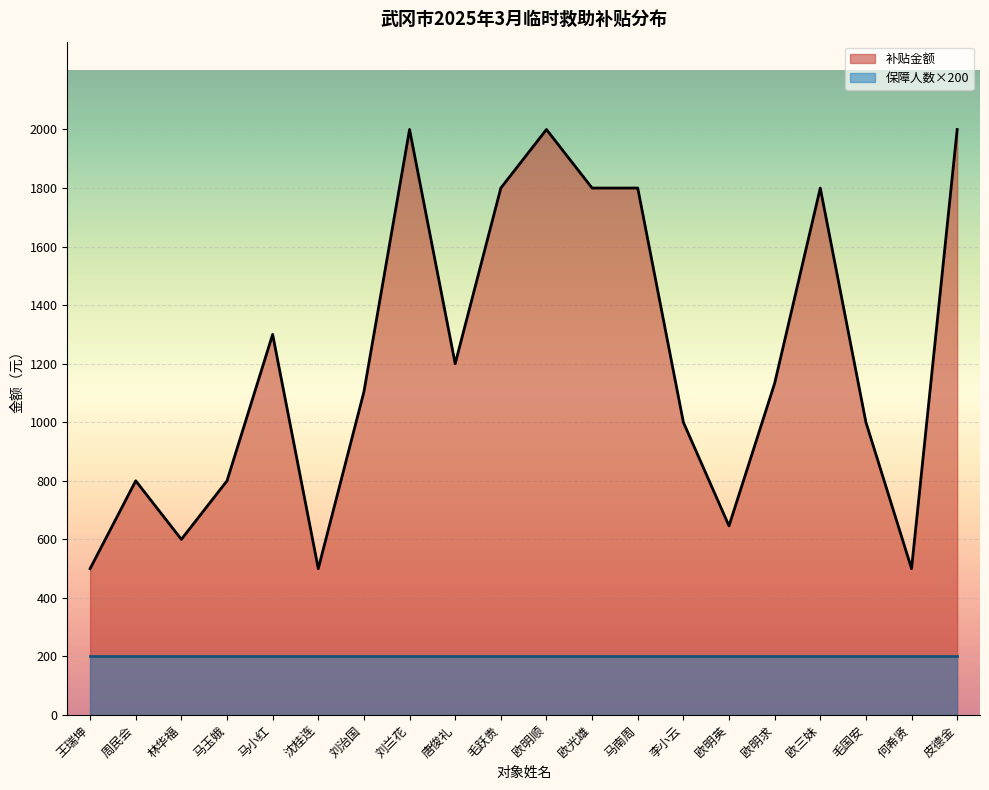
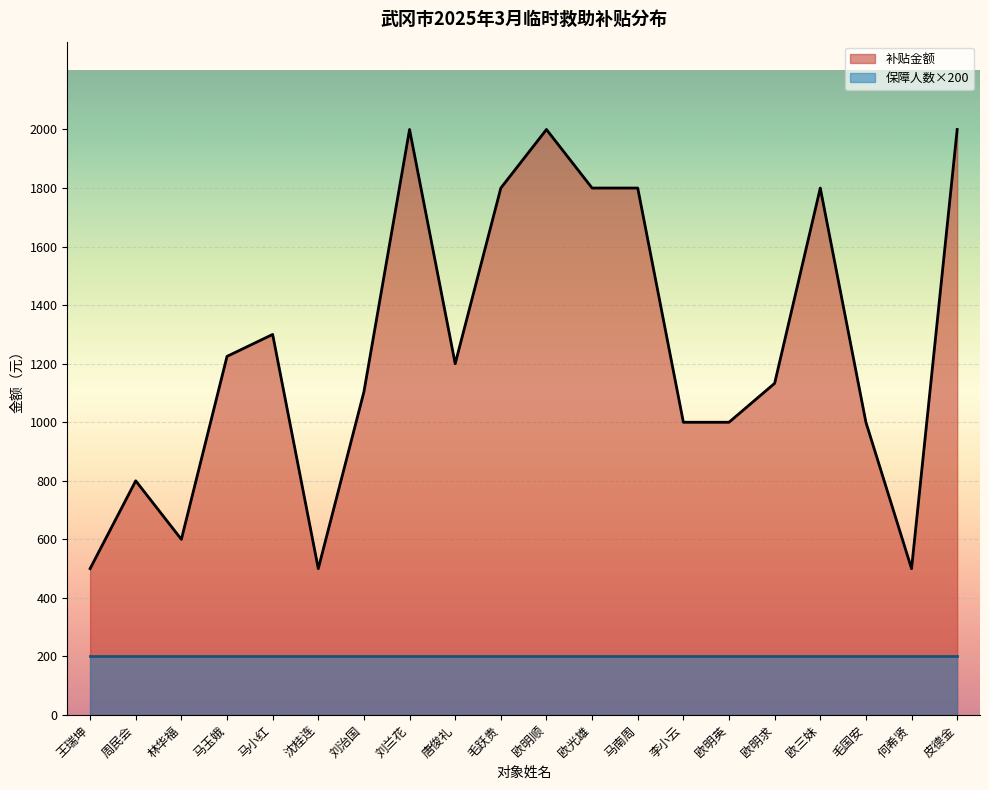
补贴金额, 马玉娥: 800 -> 1230
补贴金额, 欧明英: 650 -> 1000
